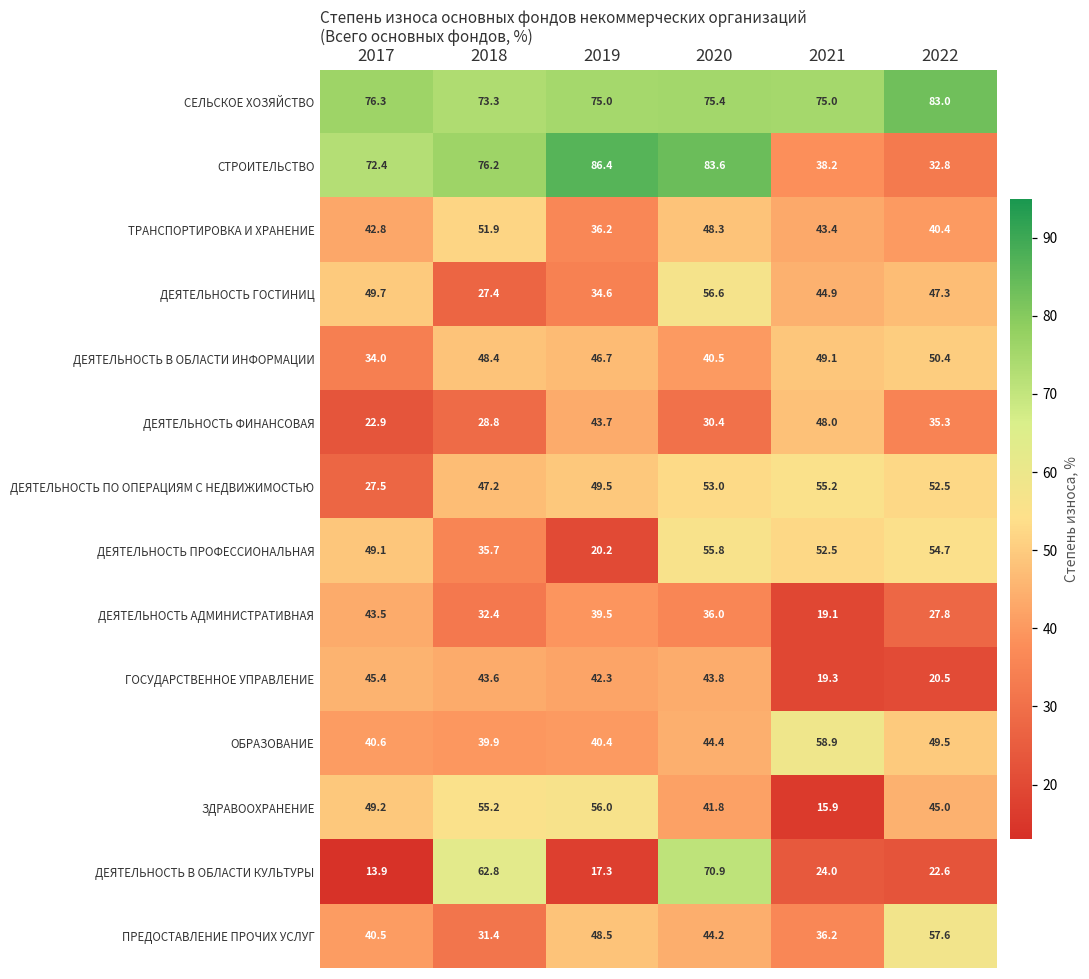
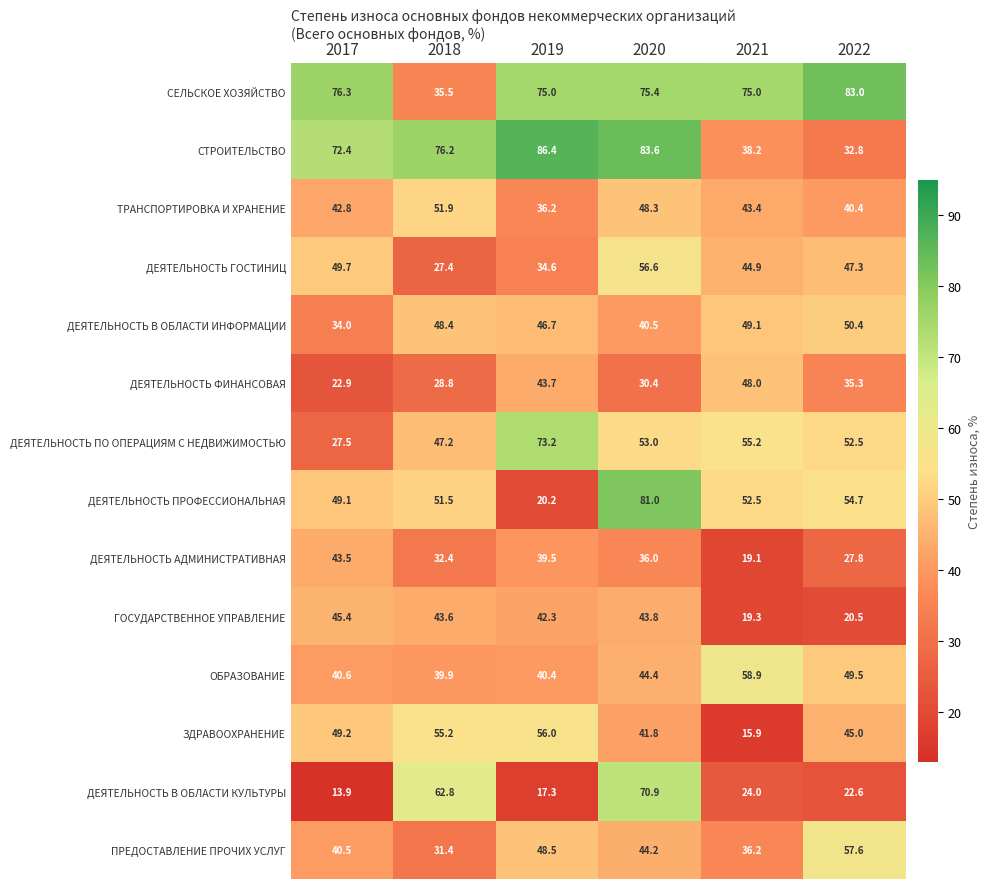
СЕЛЬСКОЕ ХОЗЯЙСТВО, 2018: 73.3 -> 35.5
ДЕЯТЕЛЬНОСТЬ ПО ОПЕРАЦИЯМ С НЕДВИЖИМОСТЬЮ, 2019: 49.5 -> 73.2
ДЕЯТЕЛЬНОСТЬ ПРОФЕССИОНАЛЬНАЯ, 2018: 35.7 -> 51.5
ДЕЯТЕЛЬНОСТЬ ПРОФЕССИОНАЛЬНАЯ, 2020: 55.8 -> 81.0
